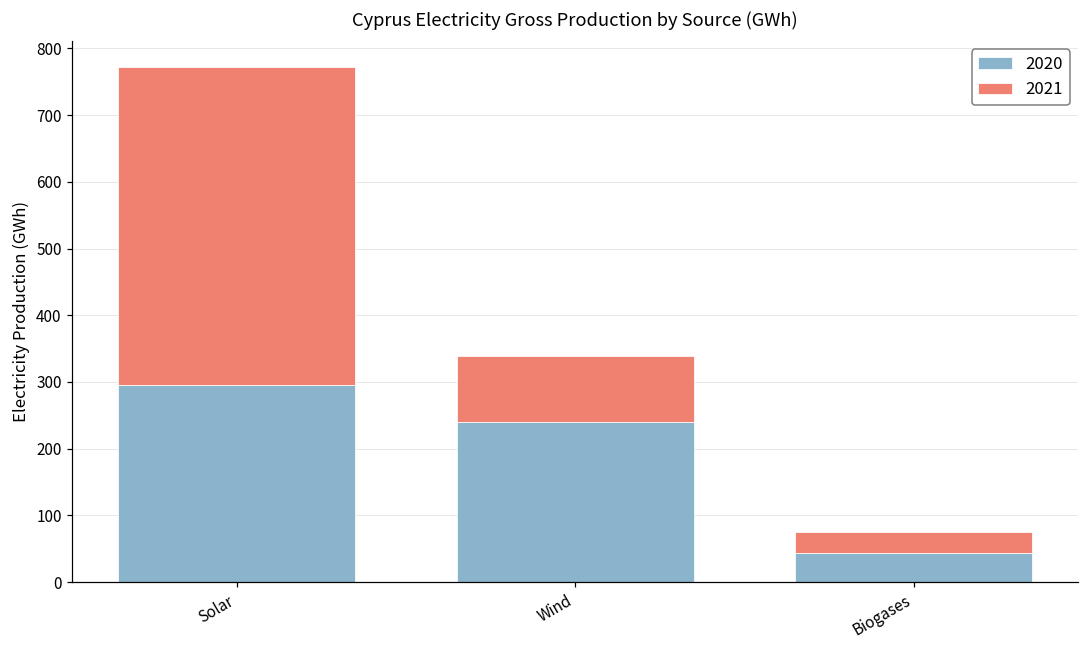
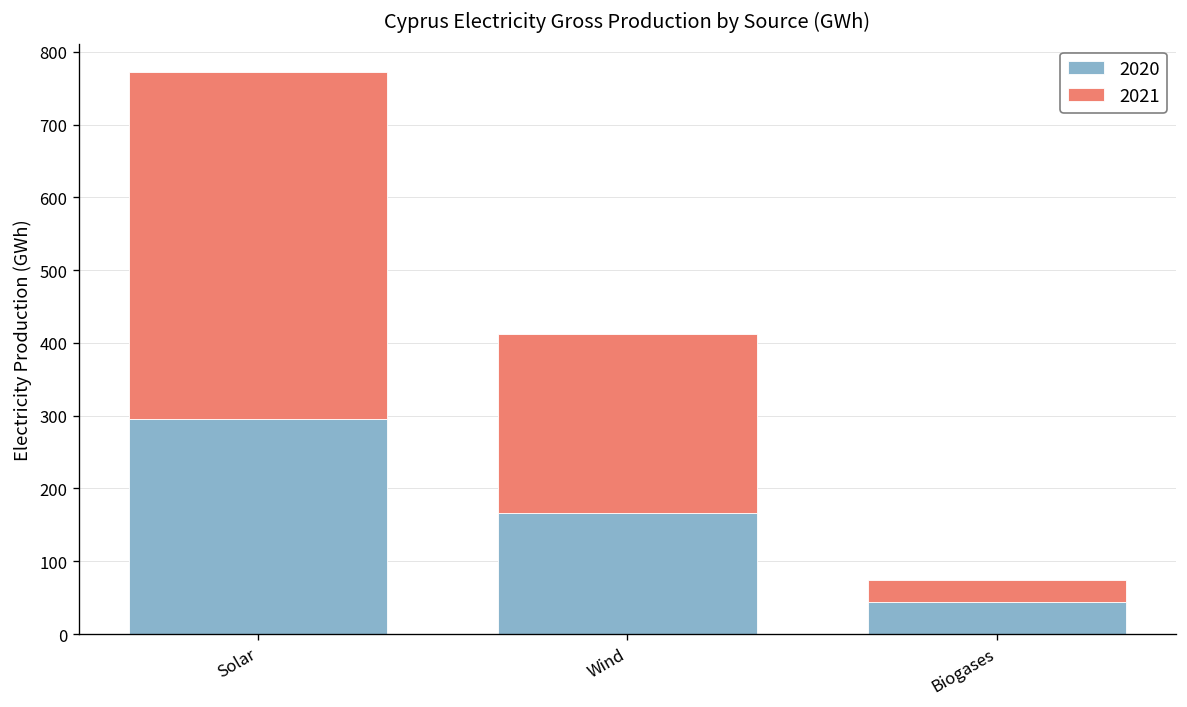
2020, Wind: 240 -> 170
2021, Wind: 100 -> 250
